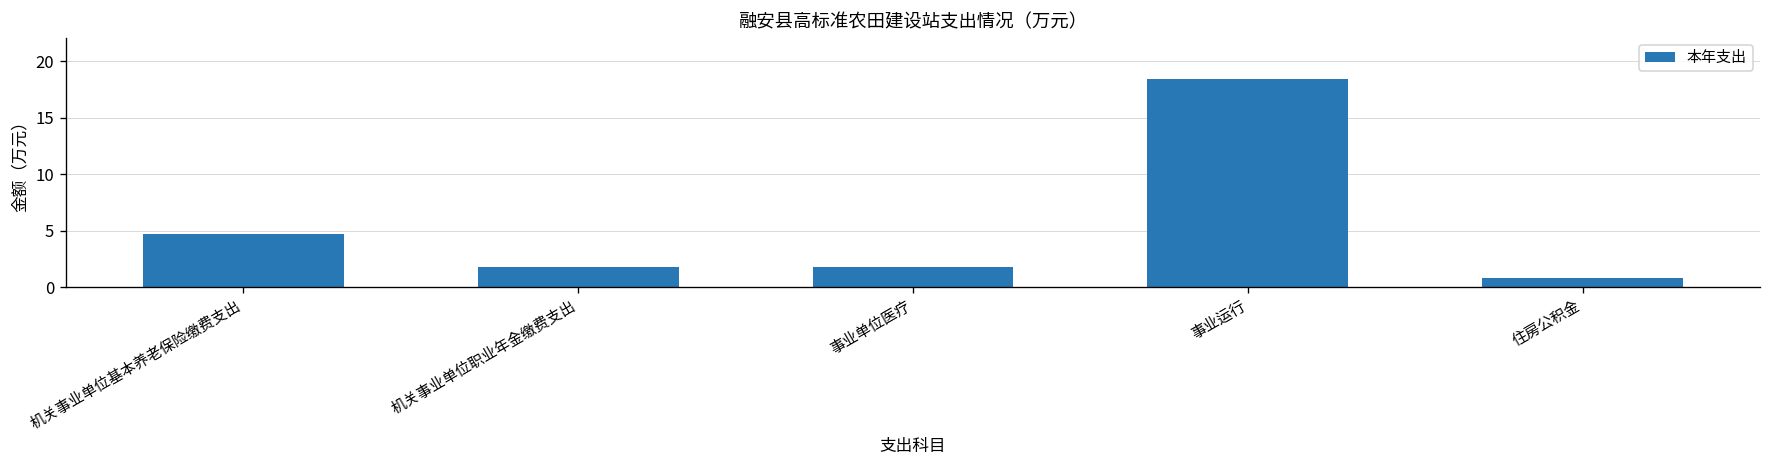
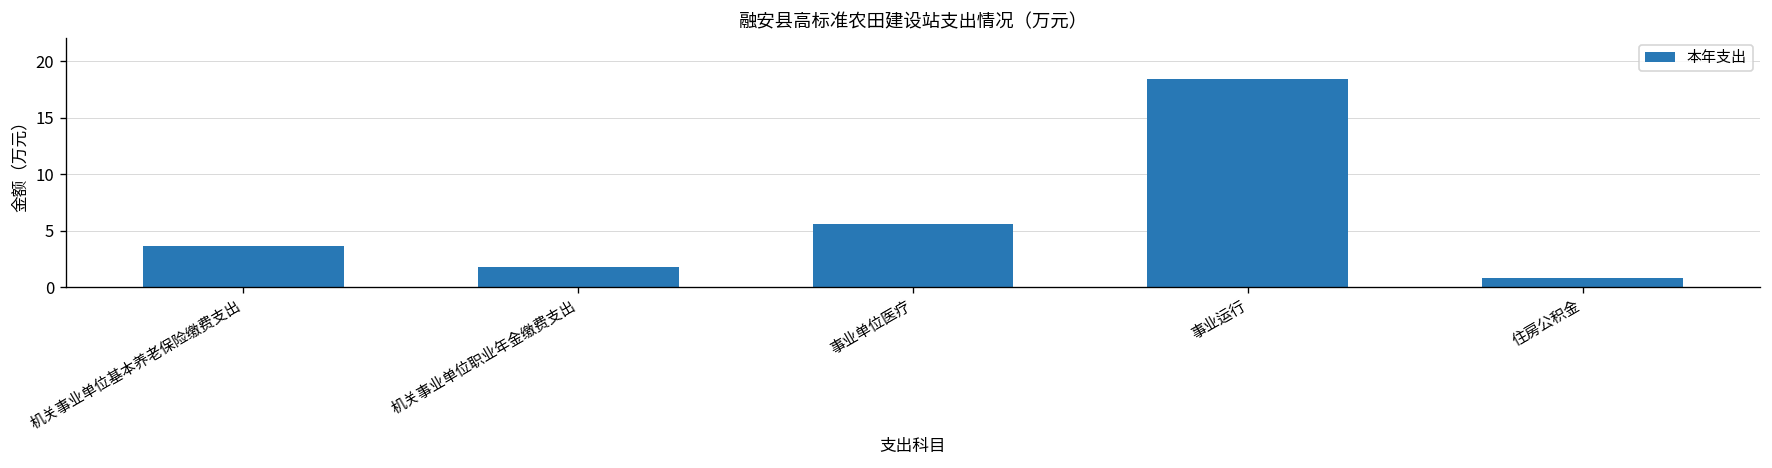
机关事业单位基本养老保险缴费支出: 5 -> 4
事业单位医疗: 2 -> 6
